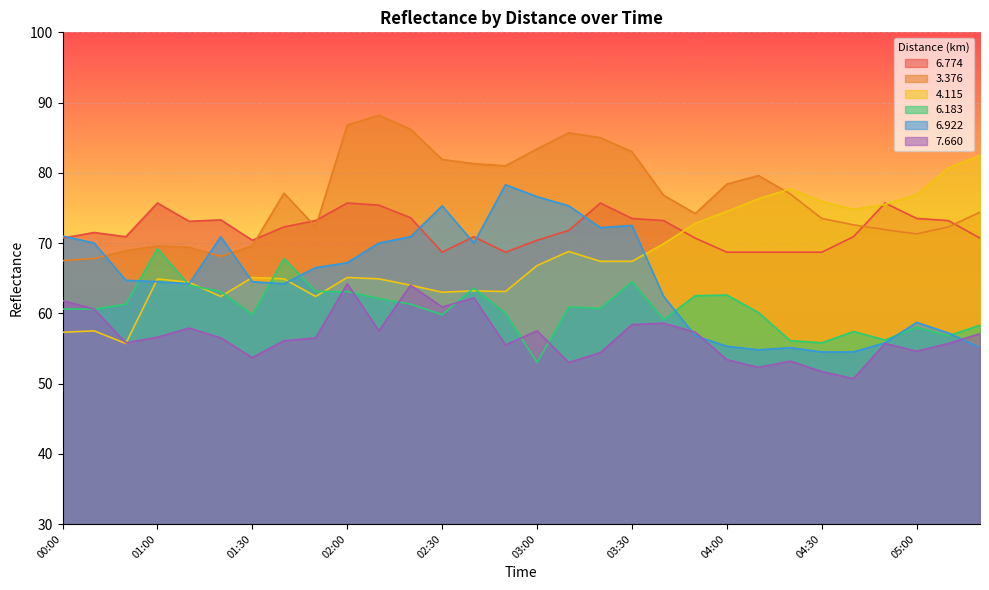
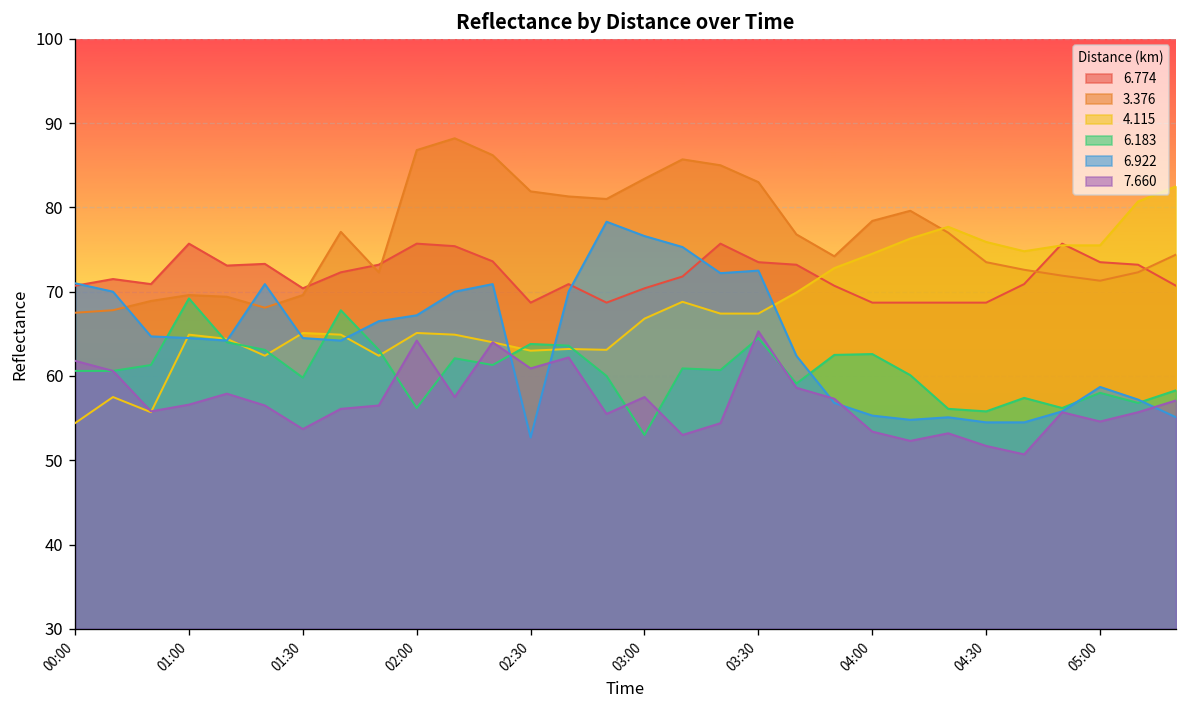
4.115, 00:00: 57 -> 54
6.183, 02:00: 63 -> 56
6.183, 02:30: 60 -> 64
6.922, 02:30: 75 -> 53
7.660, 03:30: 58 -> 65
4.115, 05:00: 77 -> 76
